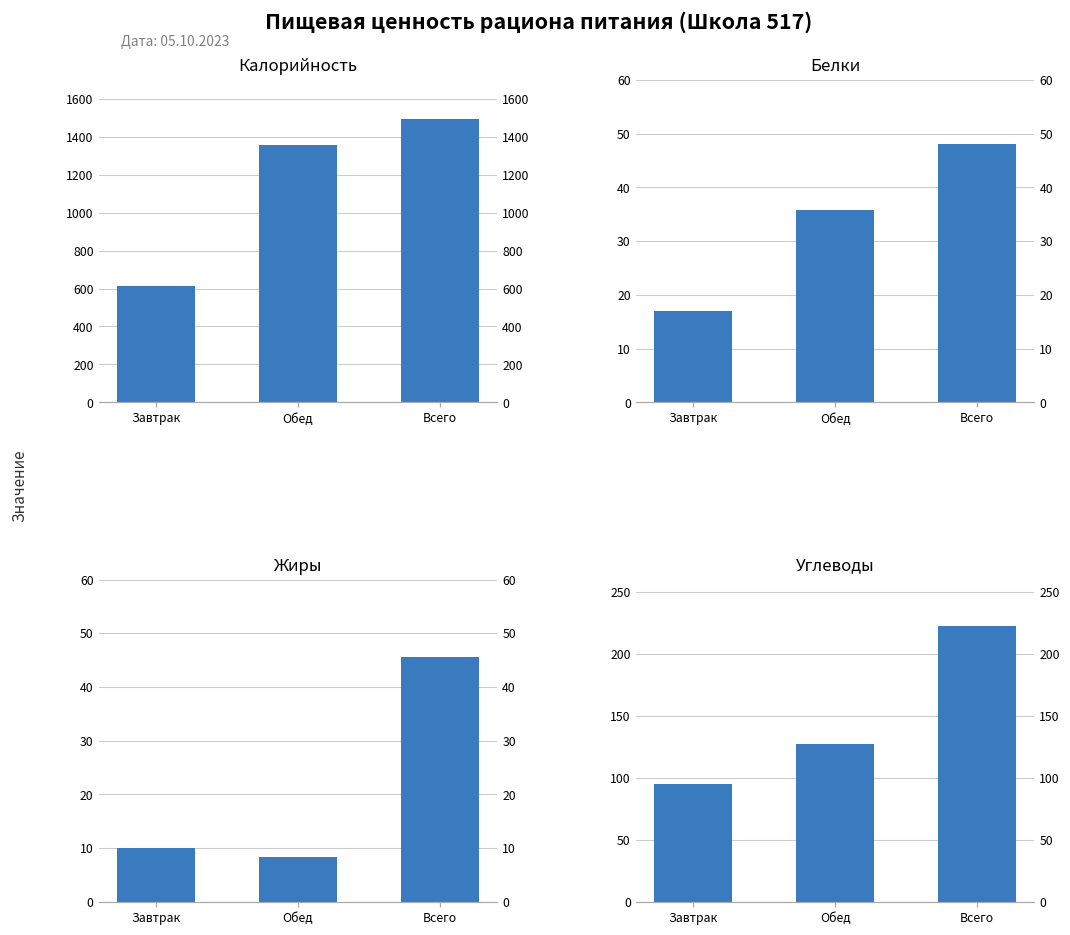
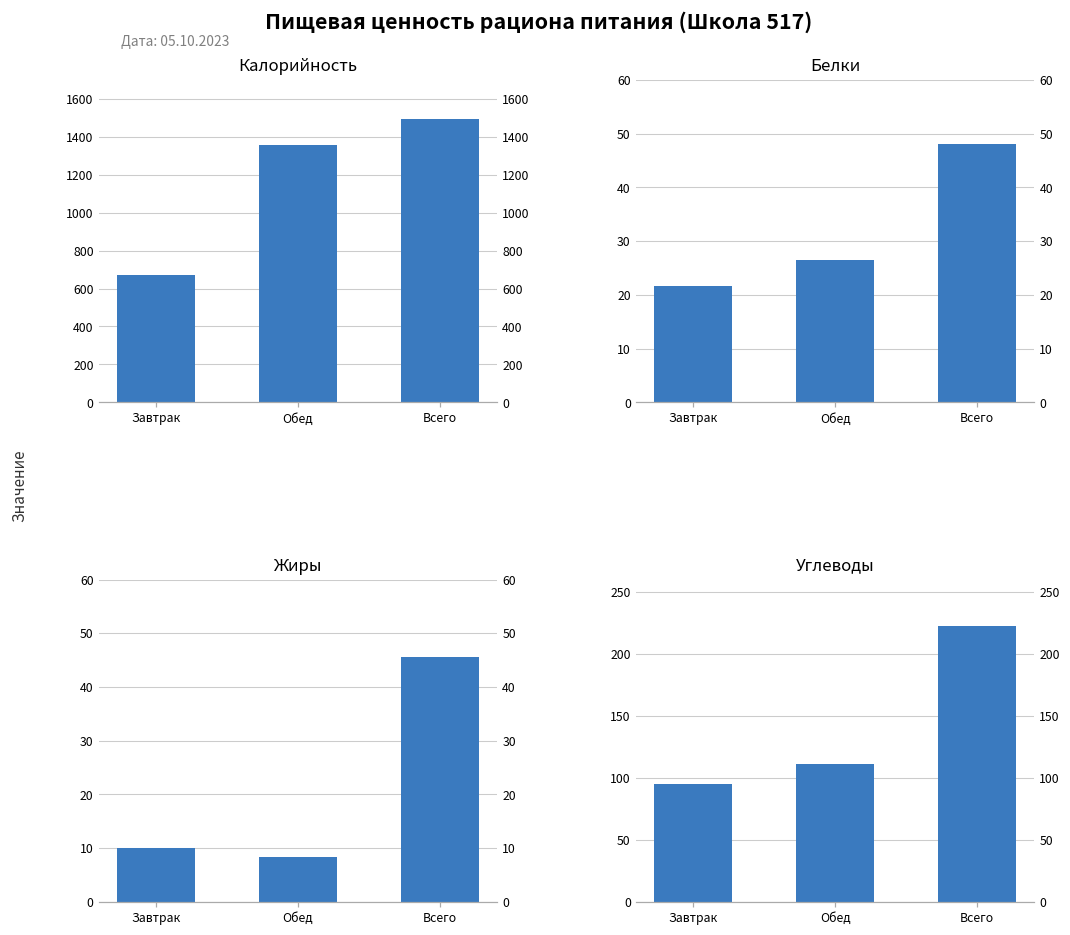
Калорийность, Завтрак: 620 -> 670
Белки, Завтрак: 17 -> 22
Белки, Обед: 36 -> 26
Углеводы, Обед: 127 -> 111
